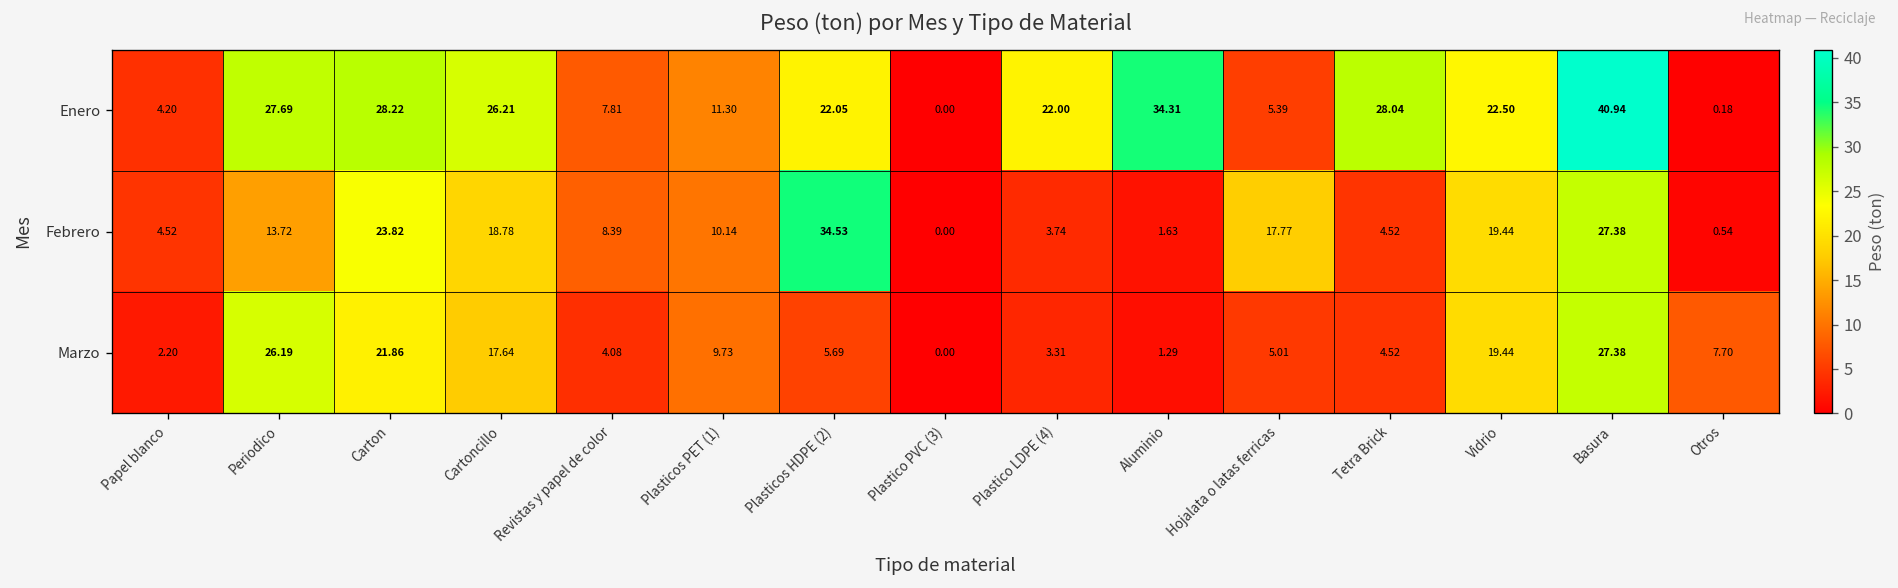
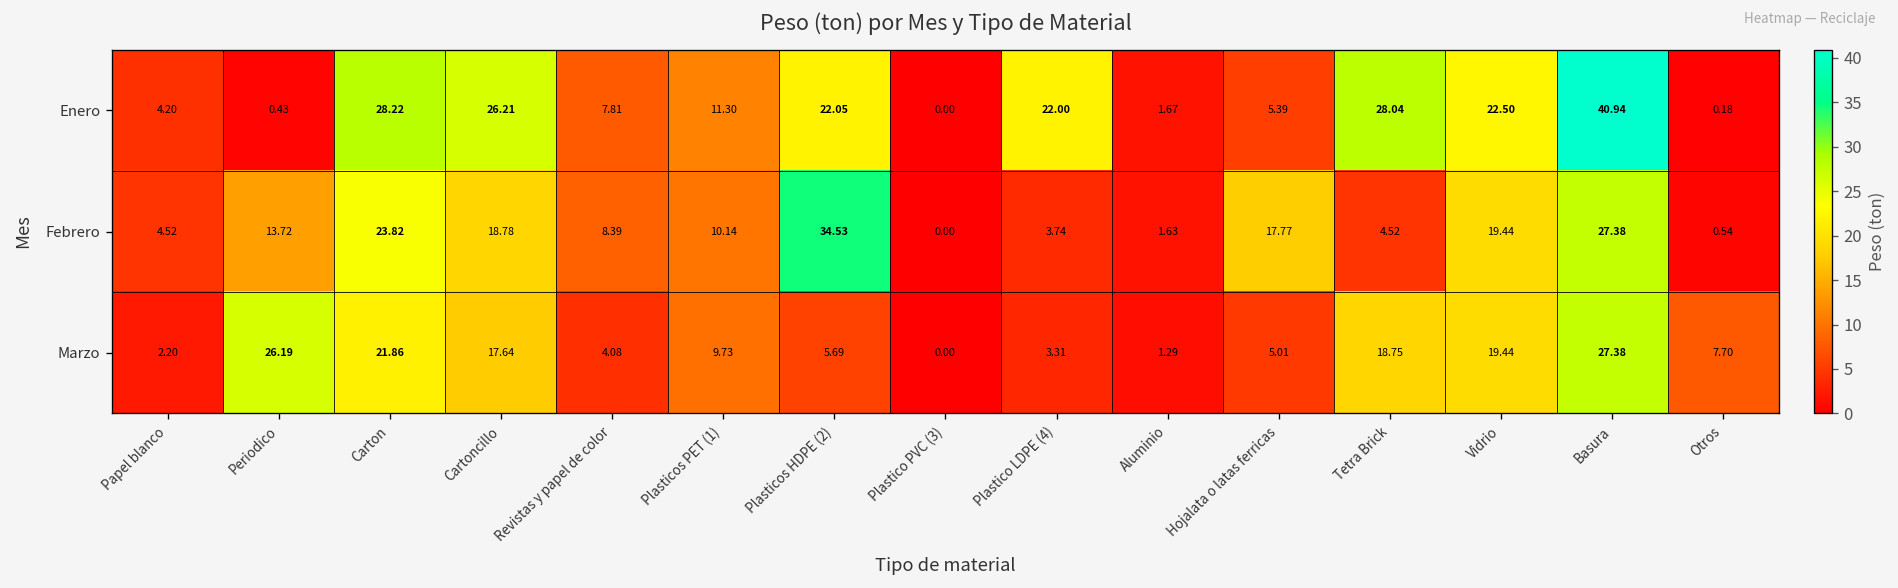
Enero, Periodico: 27.69 -> 0.43
Enero, Aluminio: 34.31 -> 1.67
Marzo, Tetra Brick: 4.52 -> 18.75
